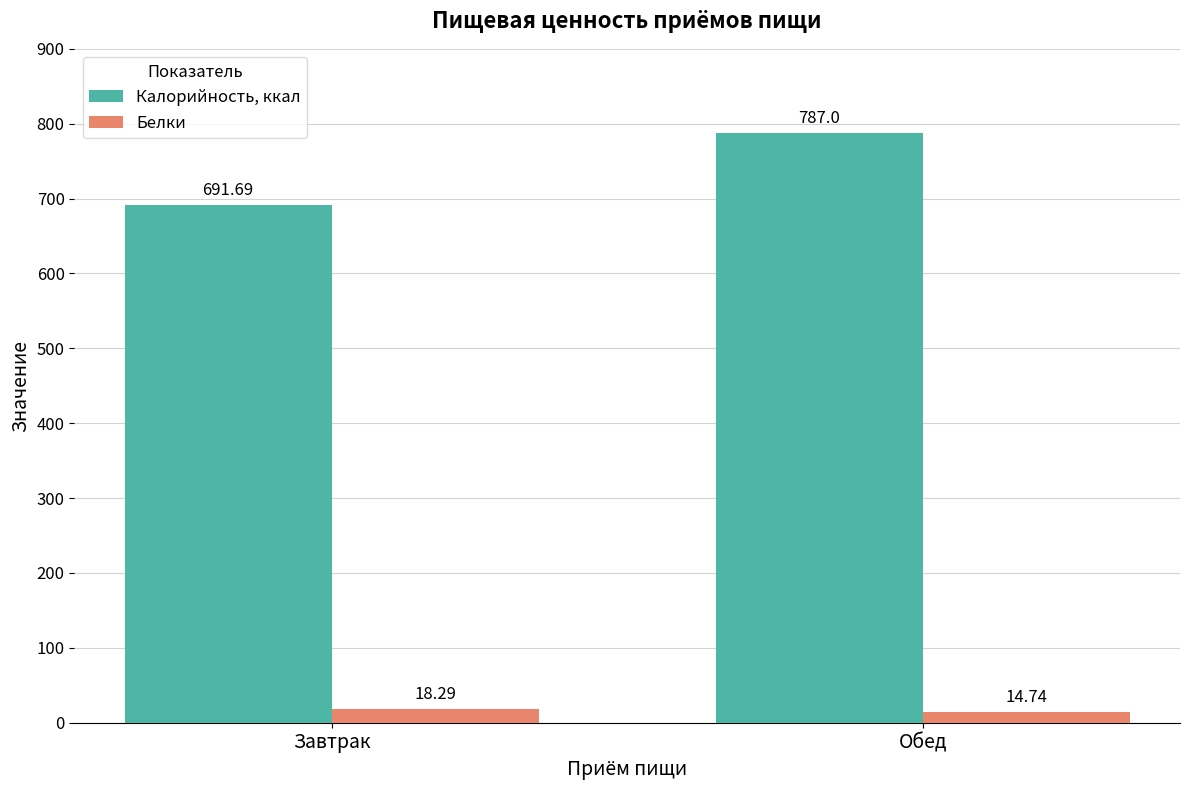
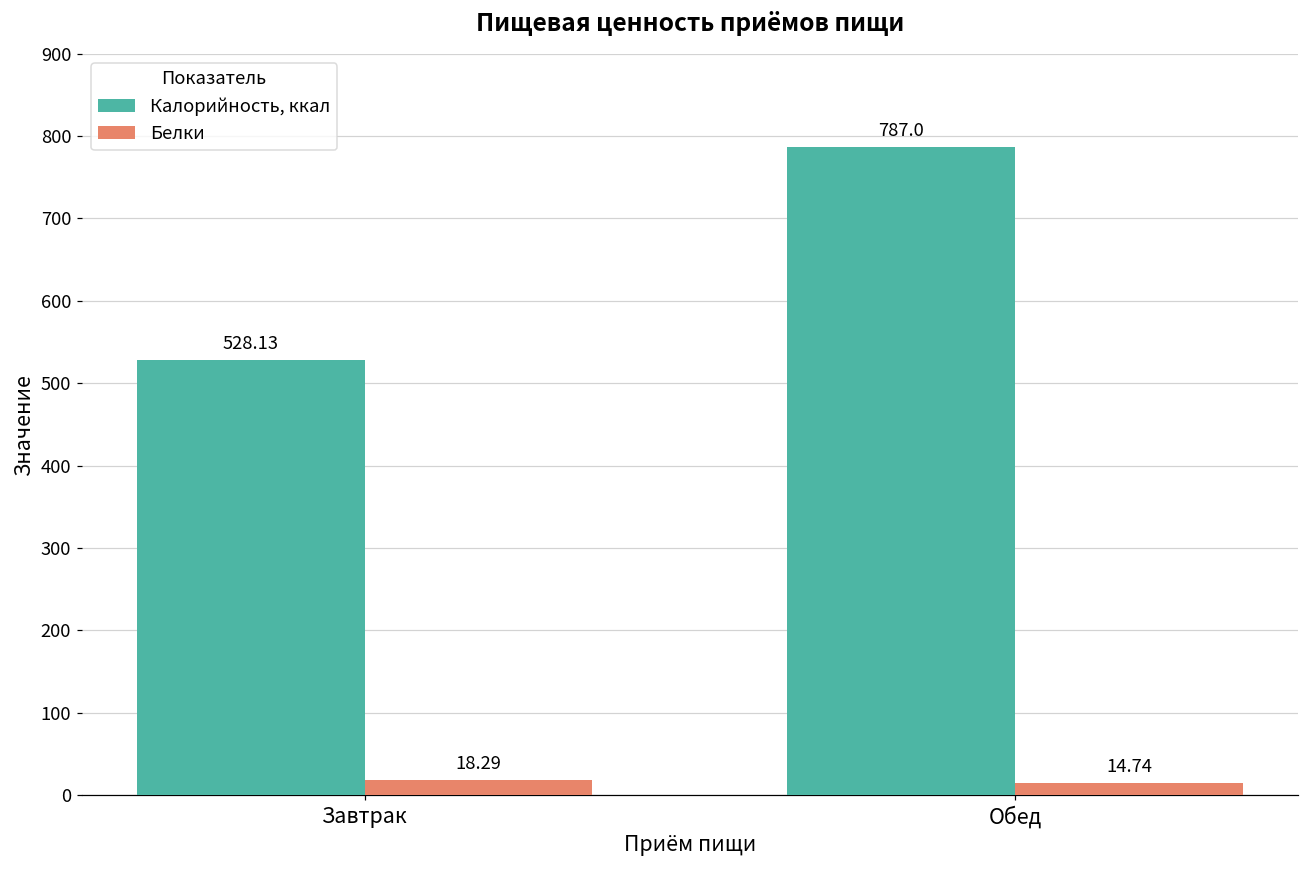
Калорийность, ккал, Завтрак: 691.69 -> 528.13
